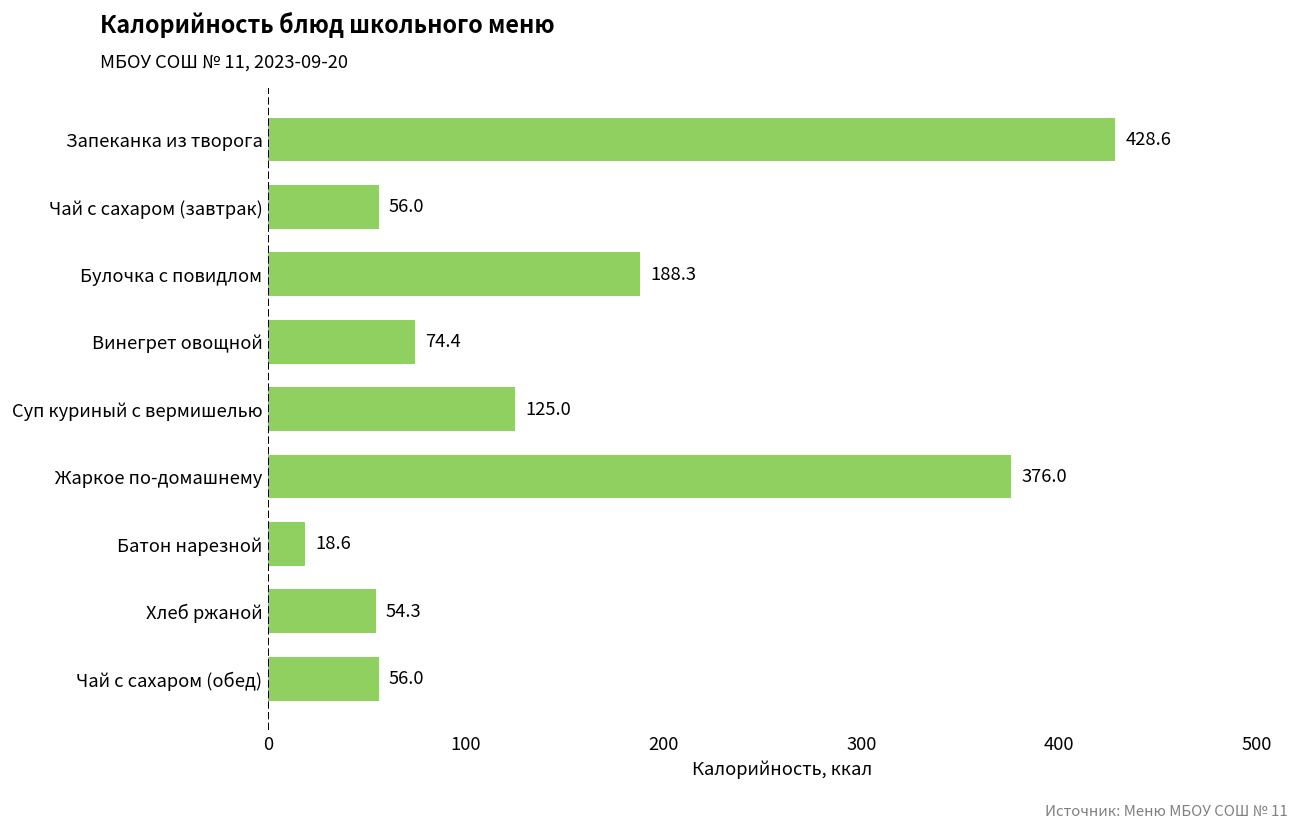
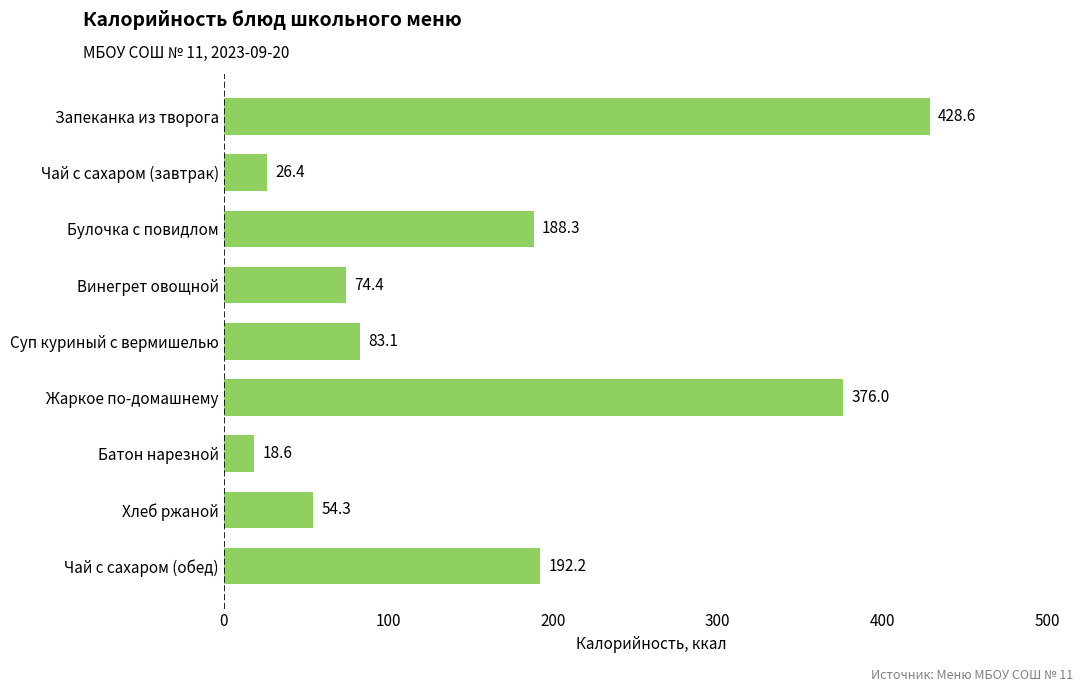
Чай с сахаром (завтрак): 56.0 -> 26.4
Суп куриный с вермишелью: 125.0 -> 83.1
Чай с сахаром (обед): 56.0 -> 192.2
